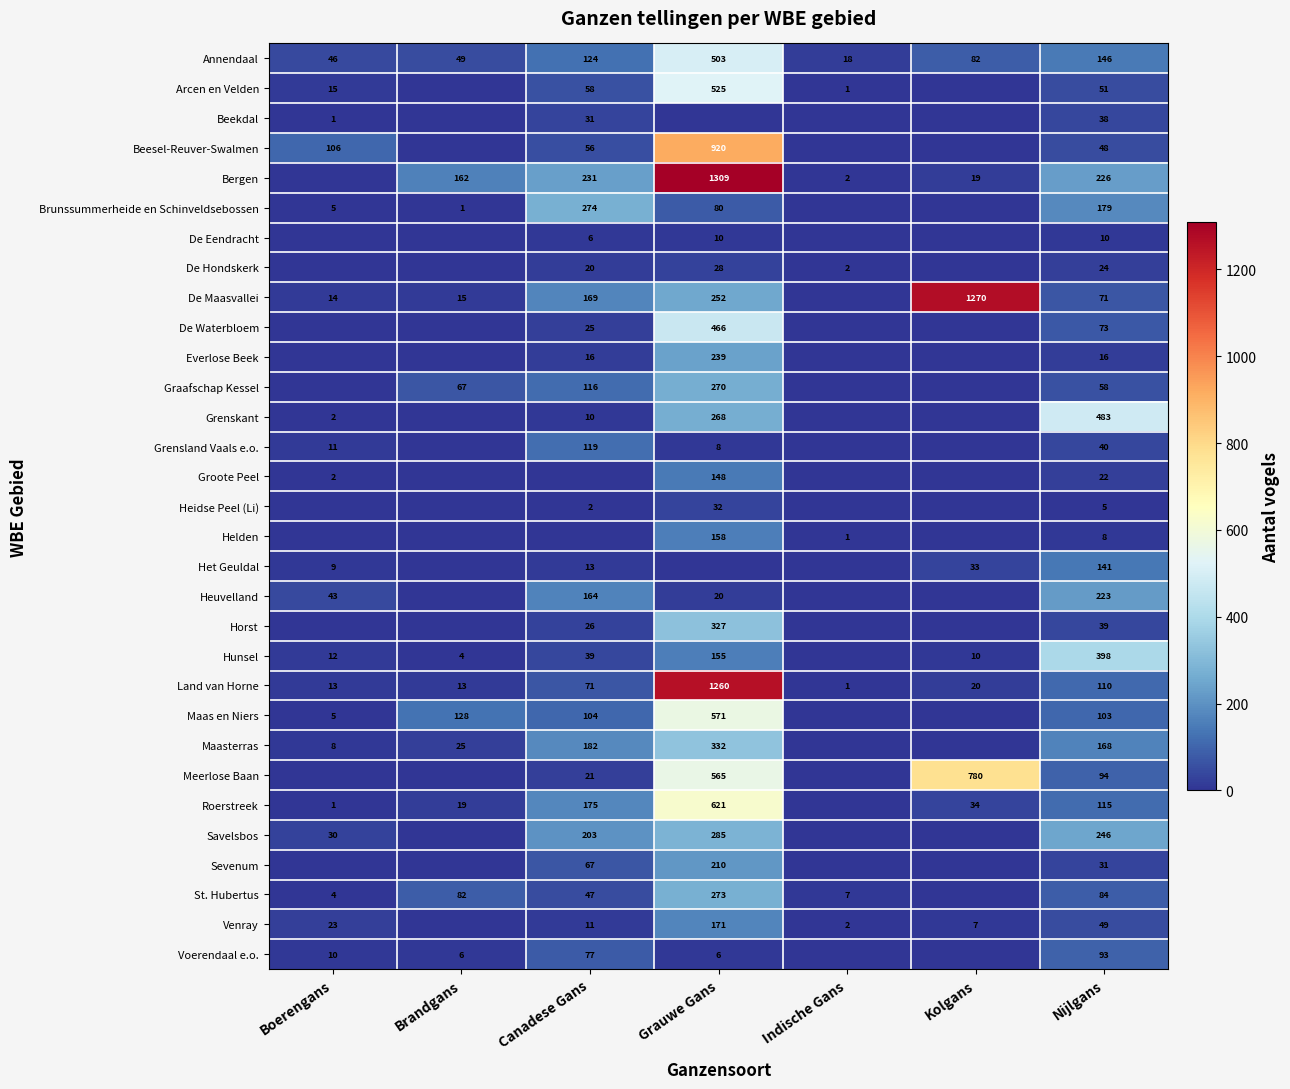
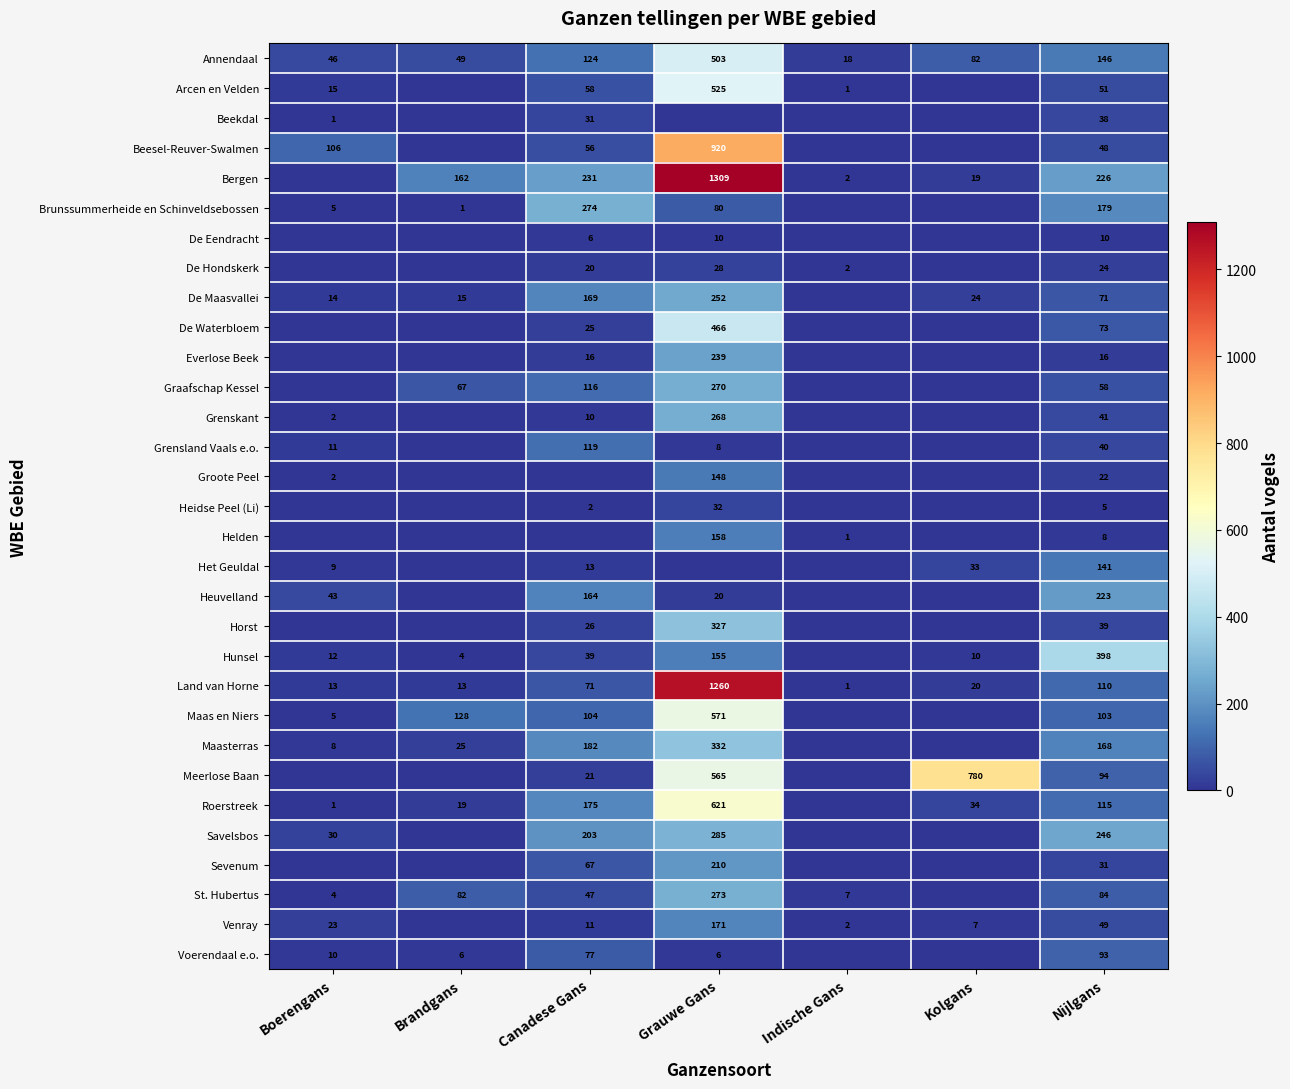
De Maasvallei, Kolgans: 1270 -> 24
Grenskant, Nijlgans: 483 -> 41
